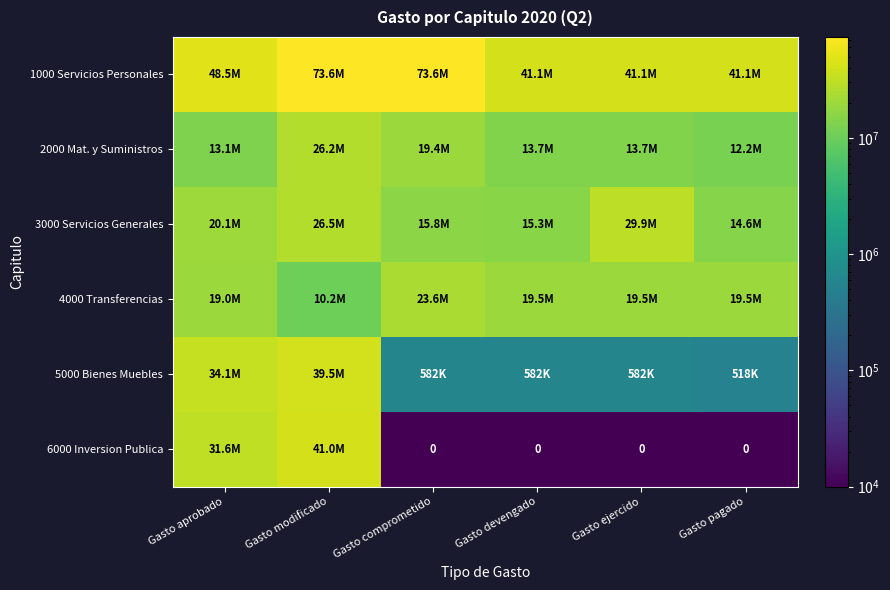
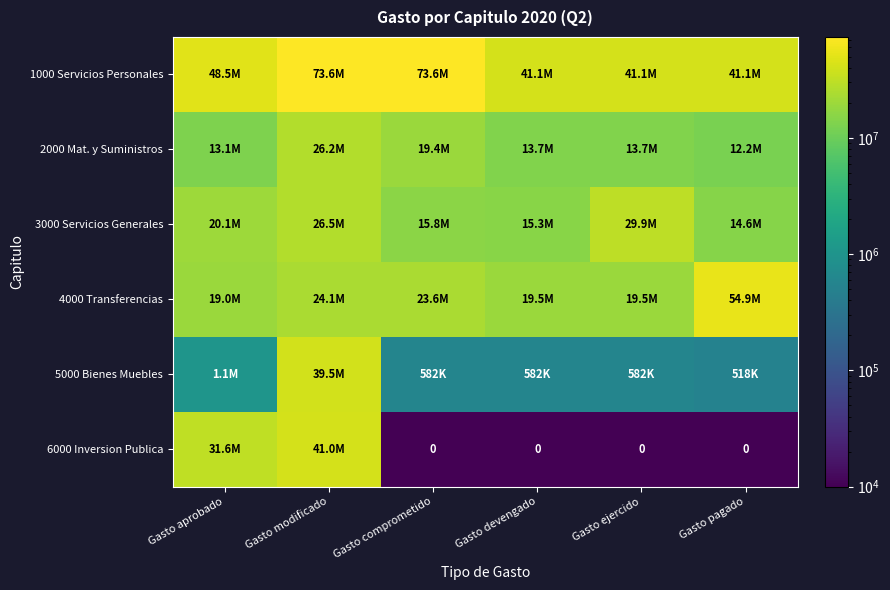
4000 Transferencias, Gasto modificado: 10.2M -> 24.1M
4000 Transferencias, Gasto pagado: 19.5M -> 54.9M
5000 Bienes Muebles, Gasto aprobado: 34.1M -> 1.1M
